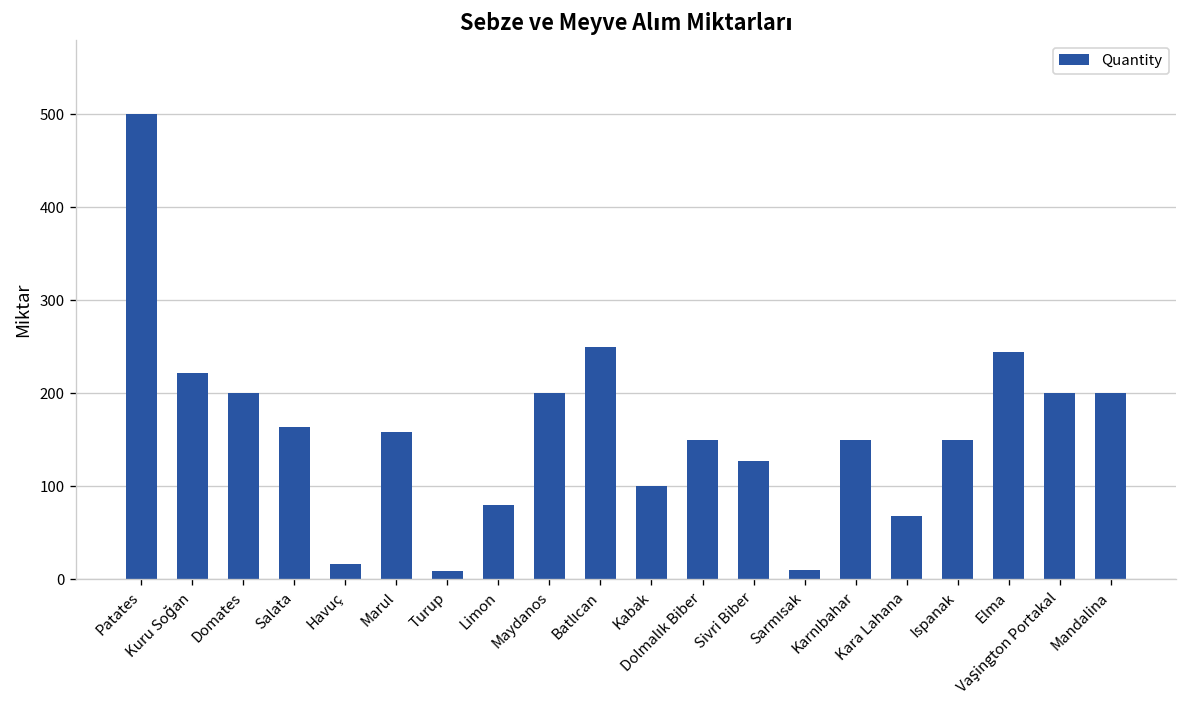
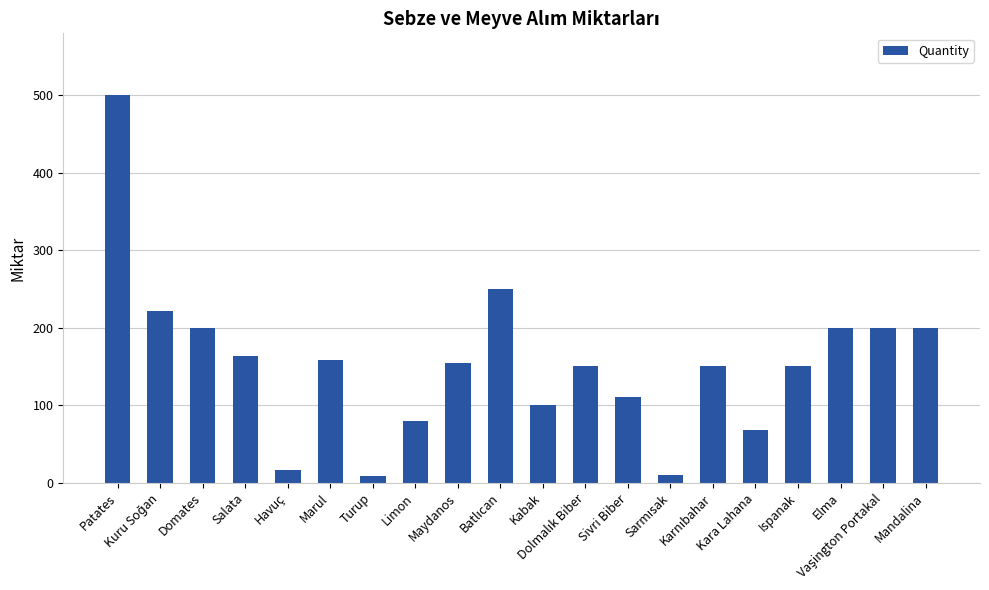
Maydanos: 200 -> 160
Sivri Biber: 130 -> 110
Elma: 240 -> 200
